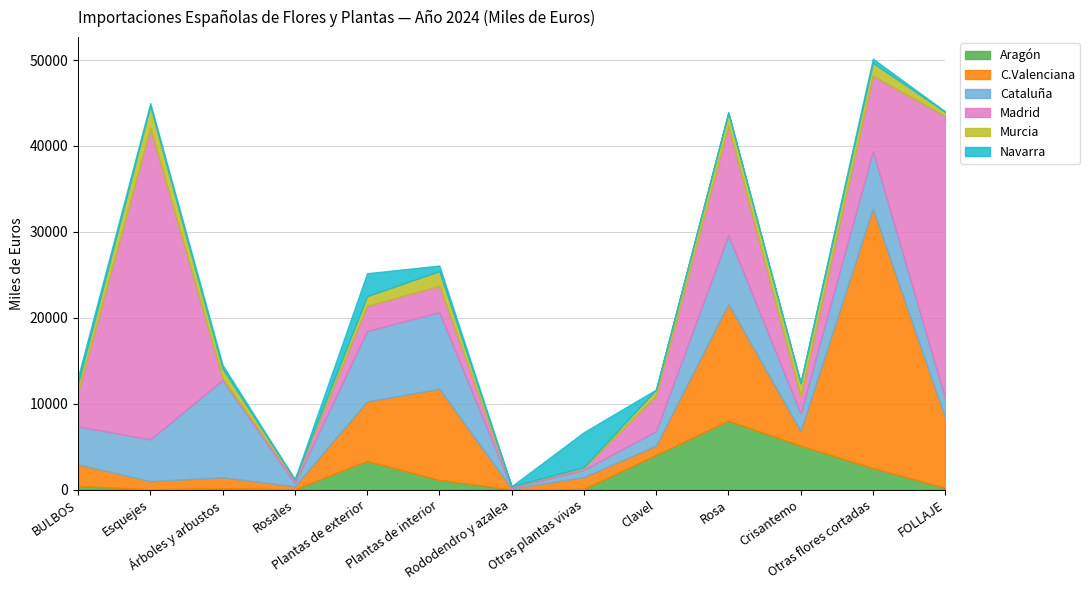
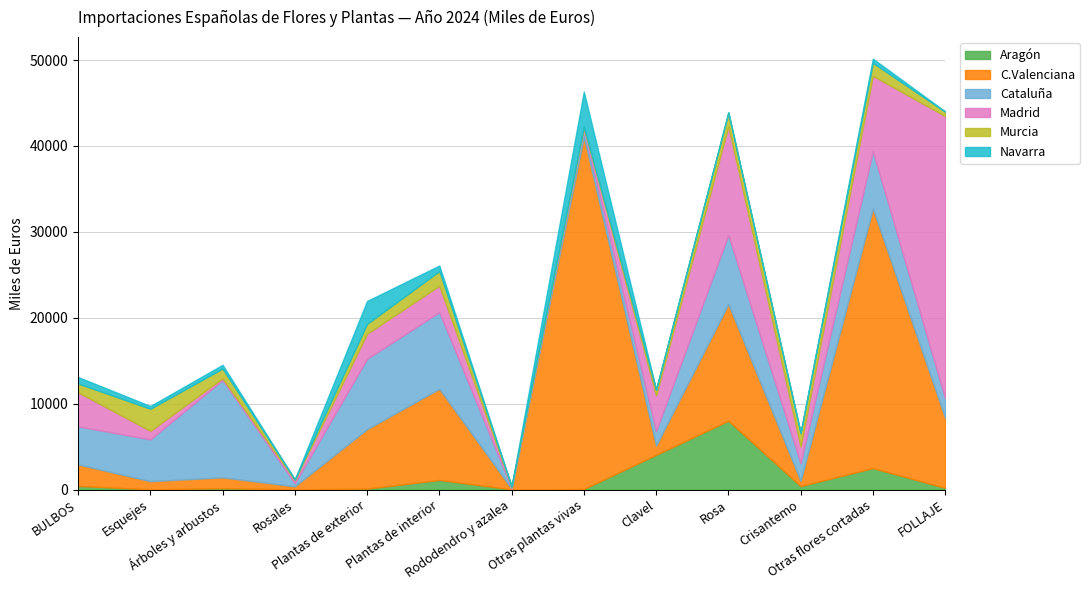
Madrid, Esquejes: 36000 -> 1000
Aragón, Plantas de exterior: 3000 -> 0
C.Valenciana, Otras plantas vivas: 1000 -> 41000
Aragón, Crisantemo: 5000 -> 0
C.Valenciana, Crisantemo: 2000 -> 1000
